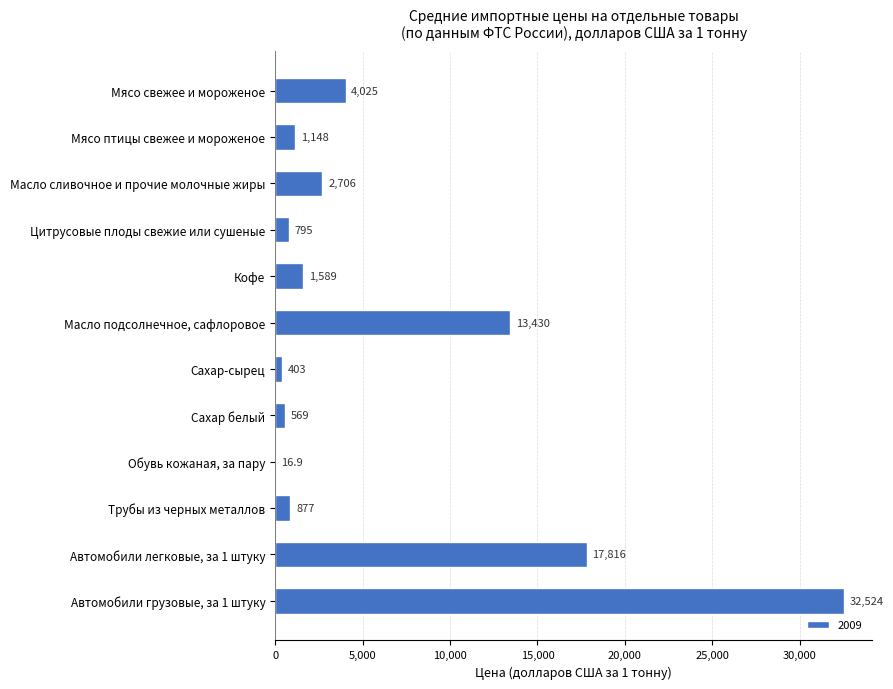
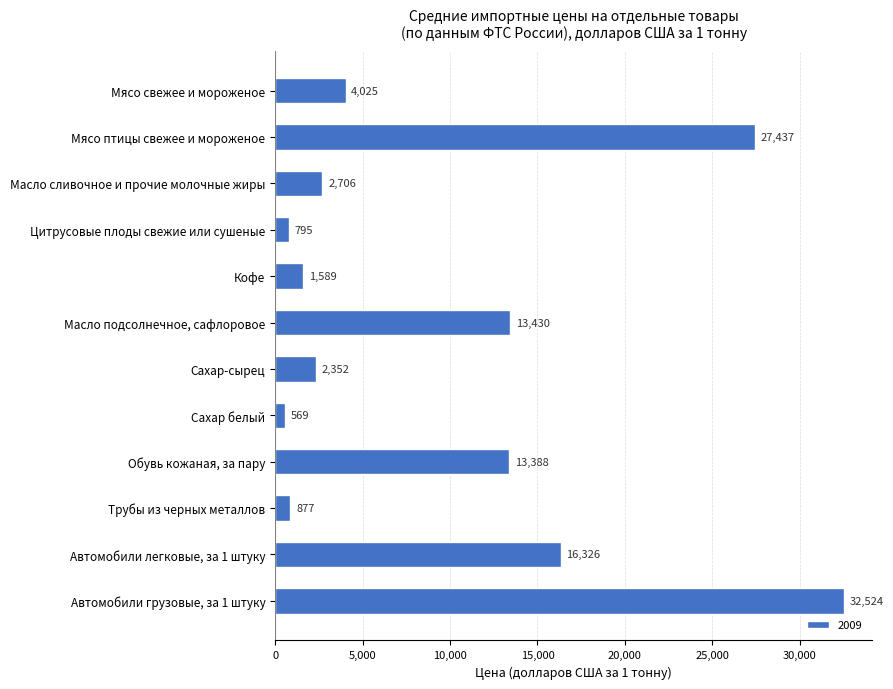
Мясо птицы свежее и мороженое: 1,148 -> 27,437
Сахар-сырец: 403 -> 2,352
Обувь кожаная, за пару: 16.9 -> 13,388
Автомобили легковые, за 1 штуку: 17,816 -> 16,326
